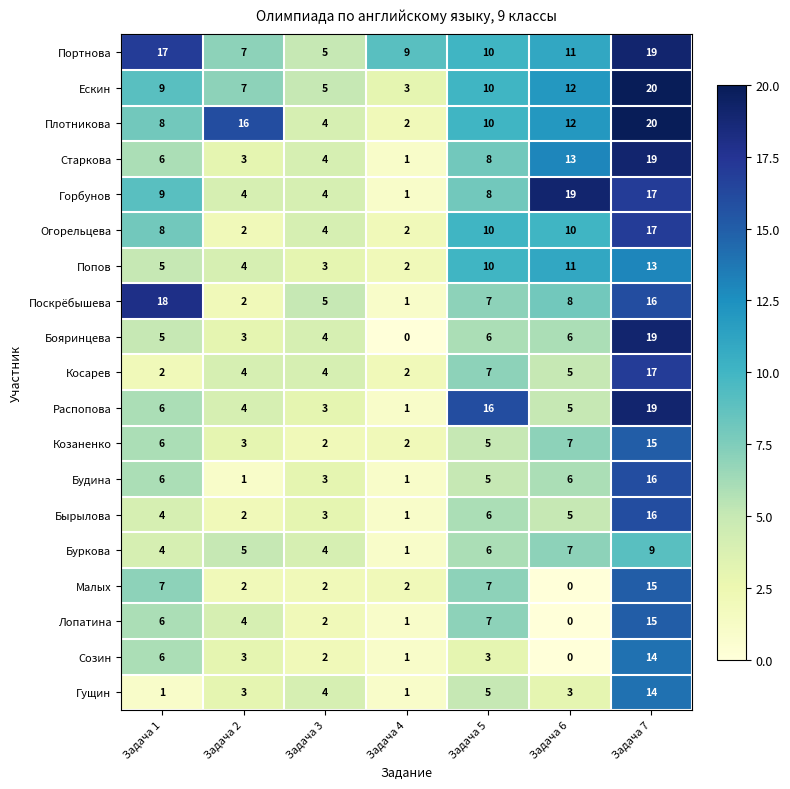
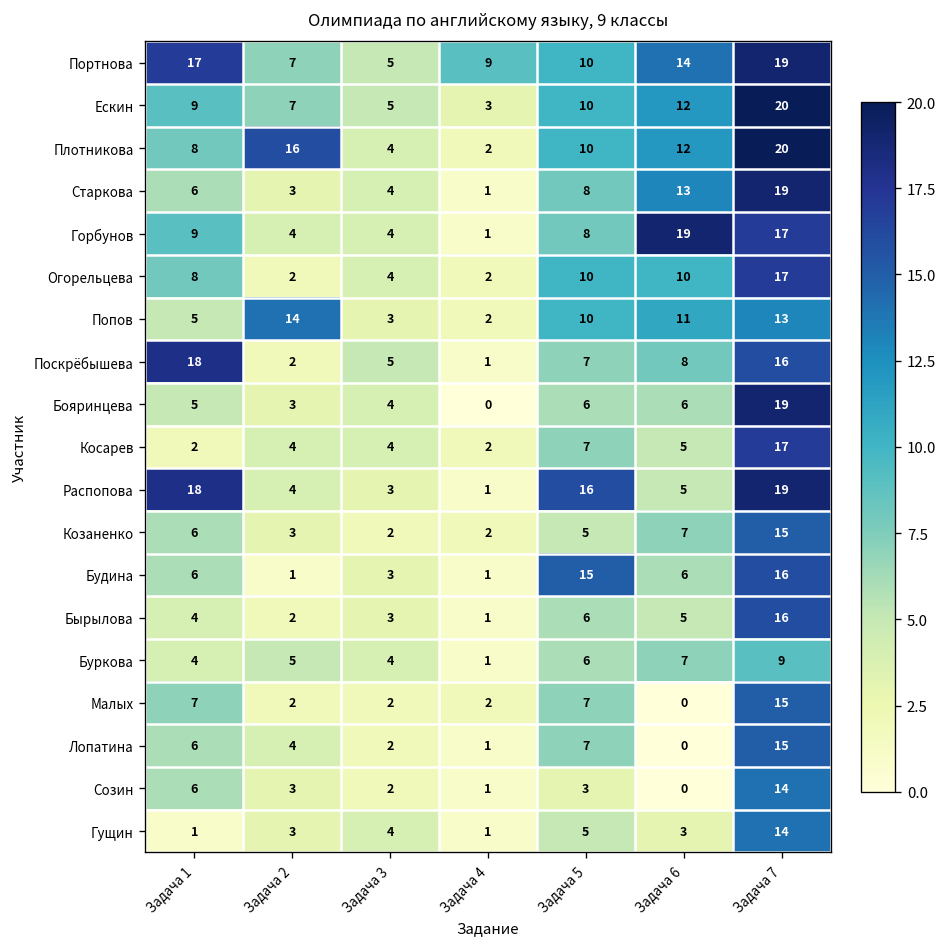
Портнова, Задача 6: 11 -> 14
Попов, Задача 2: 4 -> 14
Распопова, Задача 1: 6 -> 18
Будина, Задача 5: 5 -> 15
